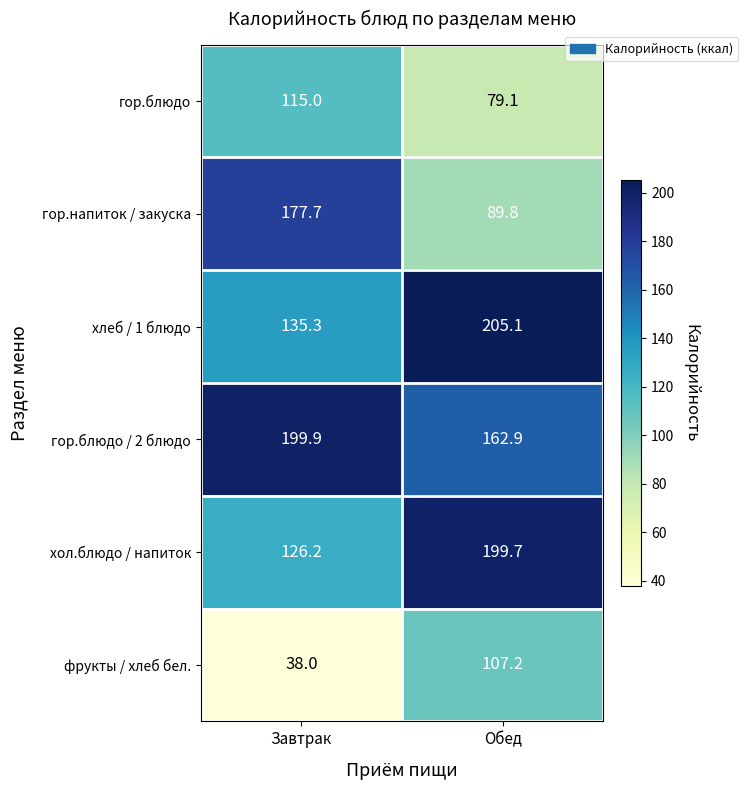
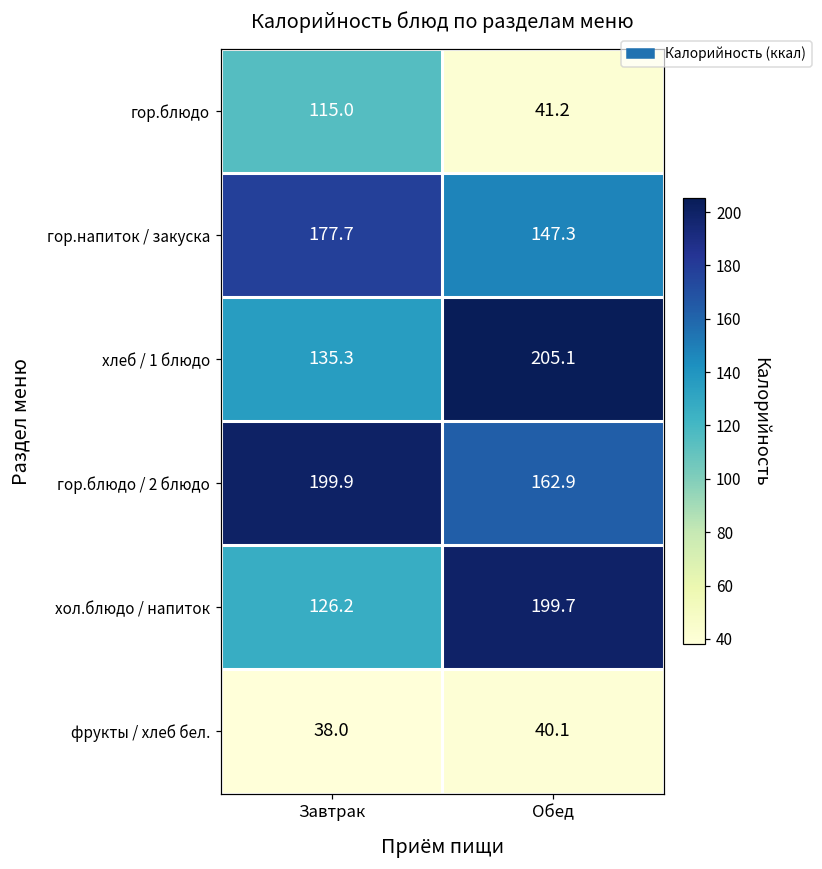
гор.блюдо, Обед: 79.1 -> 41.2
гор.напиток / закуска, Обед: 89.8 -> 147.3
фрукты / хлеб бел., Обед: 107.2 -> 40.1
